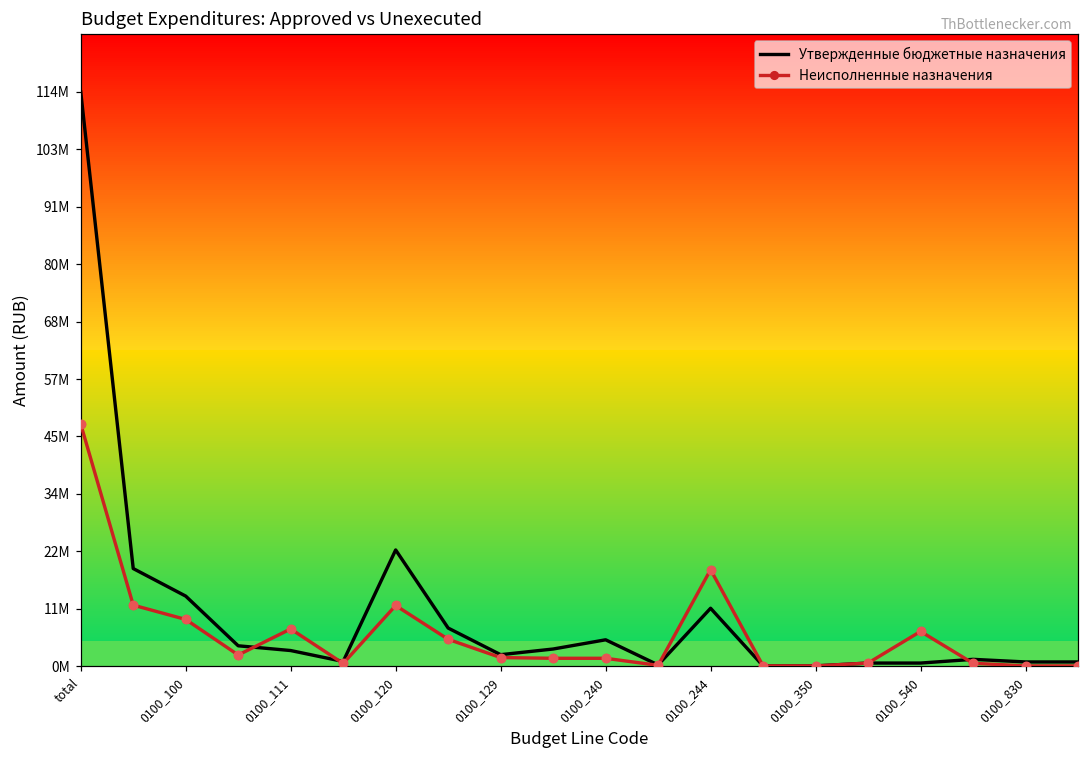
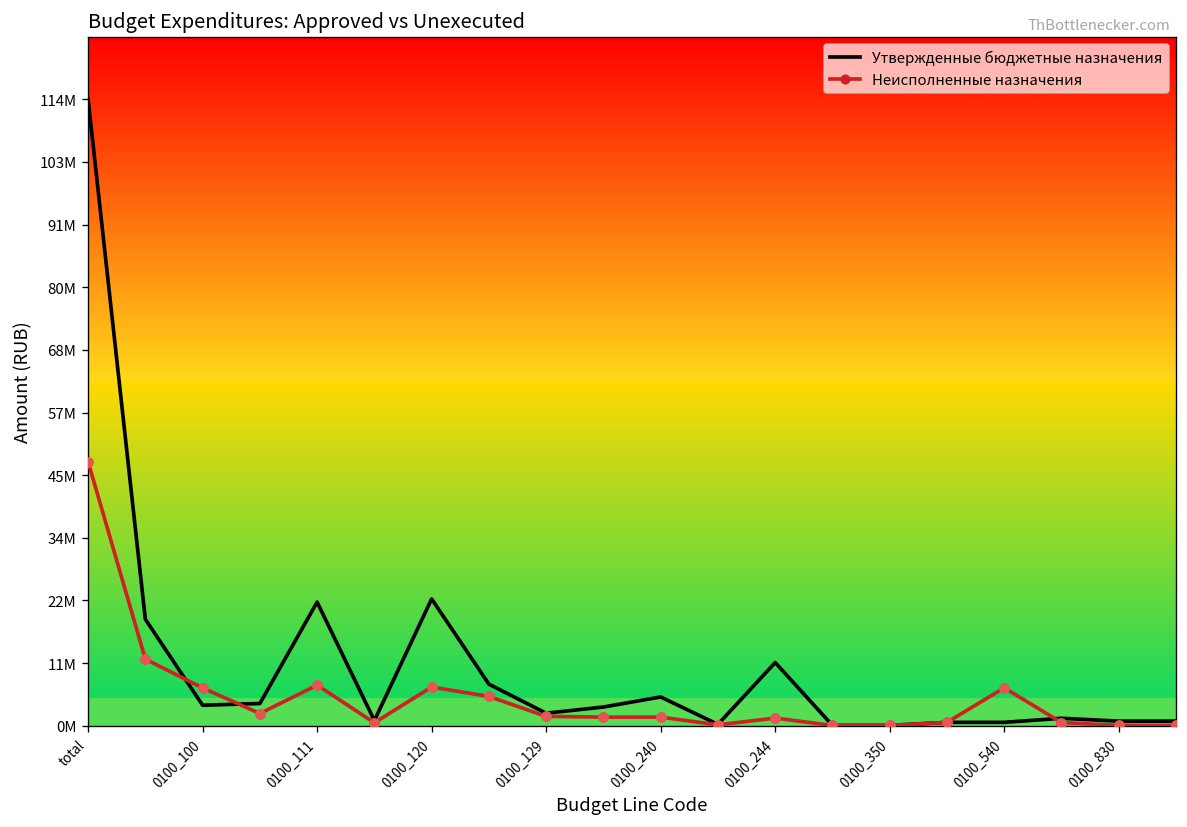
Утвержденные бюджетные назначения, 0100_100: 14000000 -> 4000000
Неисполненные назначения, 0100_100: 9000000 -> 7000000
Утвержденные бюджетные назначения, 0100_111: 3000000 -> 23000000
Неисполненные назначения, 0100_120: 12000000 -> 7000000
Неисполненные назначения, 0100_244: 19000000 -> 1000000
